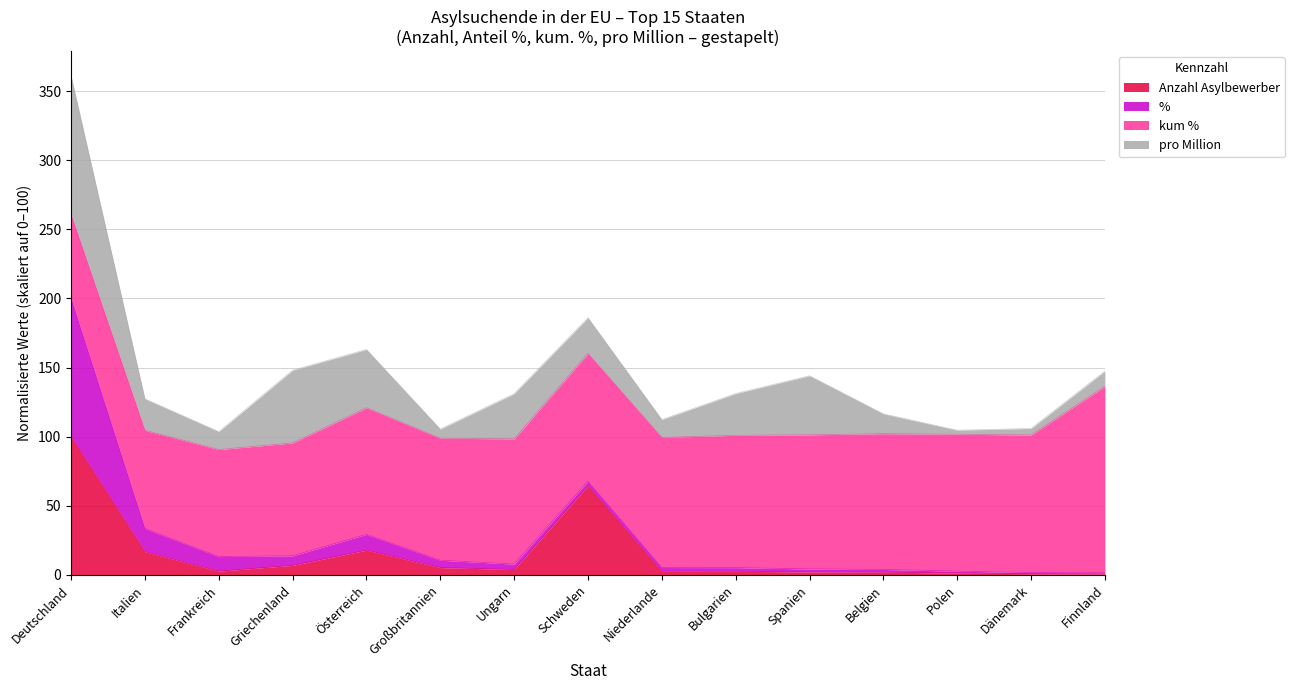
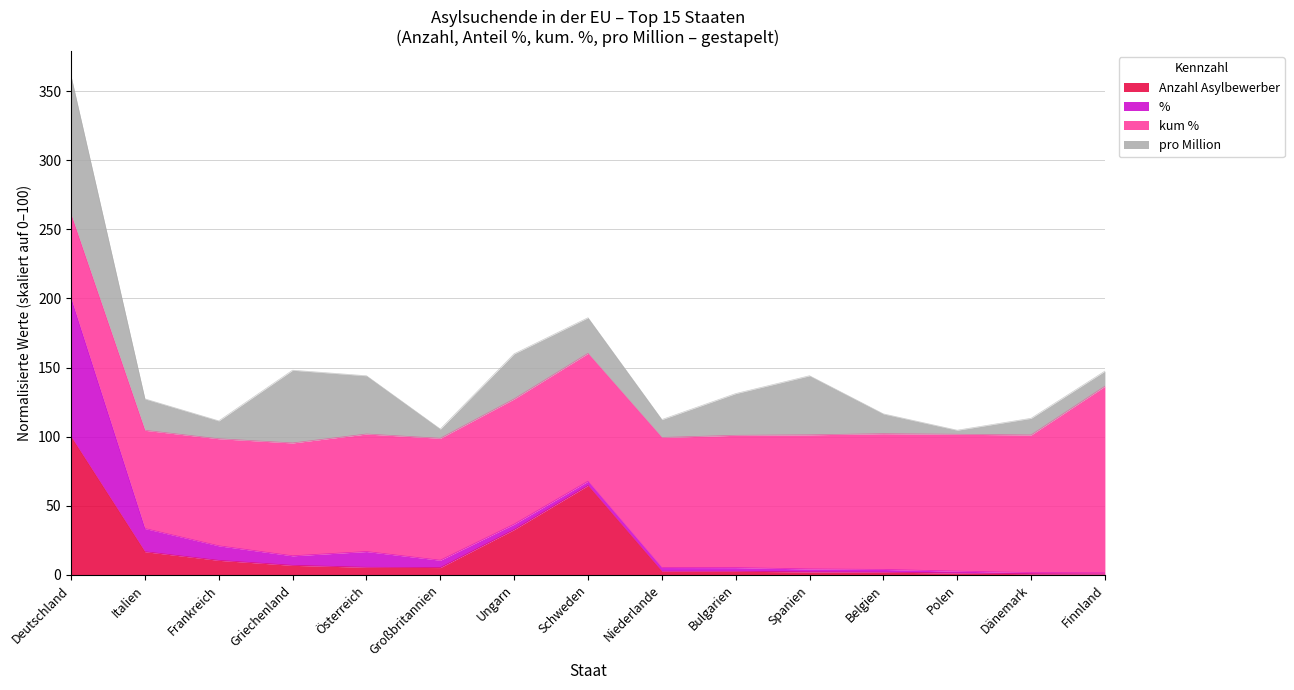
Anzahl Asylbewerber, Frankreich: 3 -> 11
Anzahl Asylbewerber, Österreich: 18 -> 6
kum %, Österreich: 92 -> 85
Anzahl Asylbewerber, Ungarn: 4 -> 33
pro Million, Dänemark: 5 -> 12
